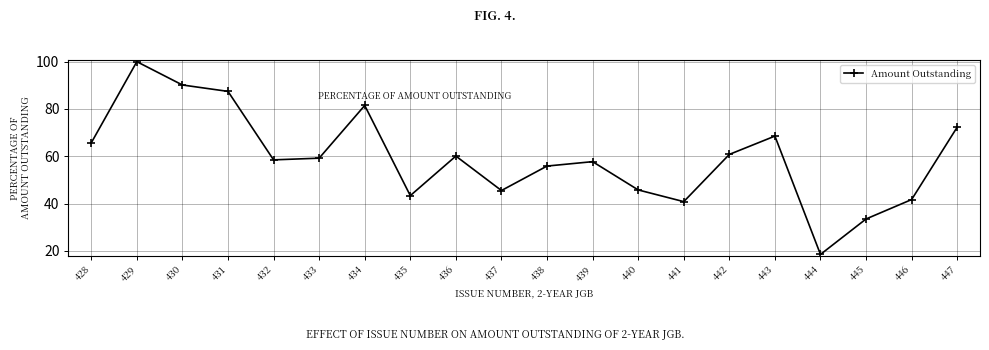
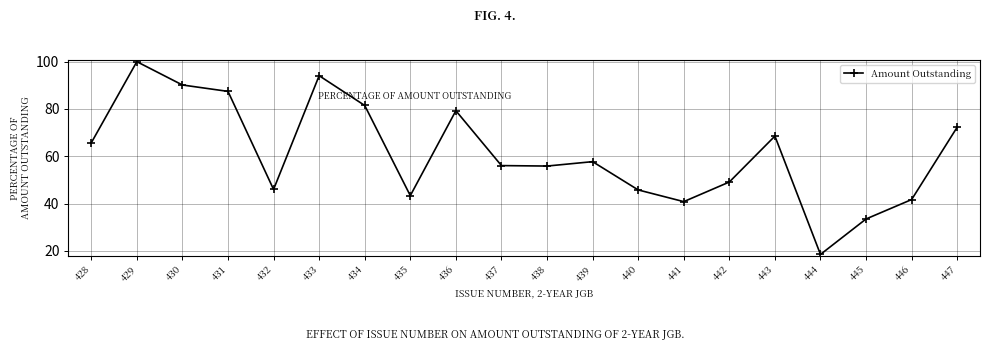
432: 58 -> 46
433: 59 -> 94
436: 60 -> 79
437: 46 -> 56
442: 61 -> 49
